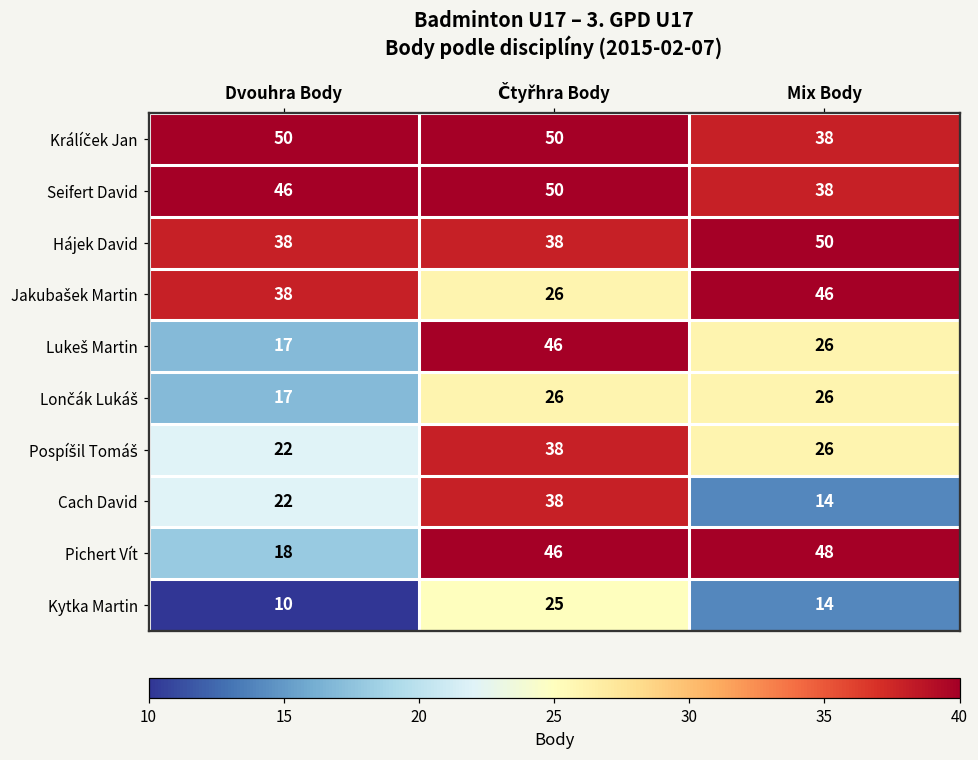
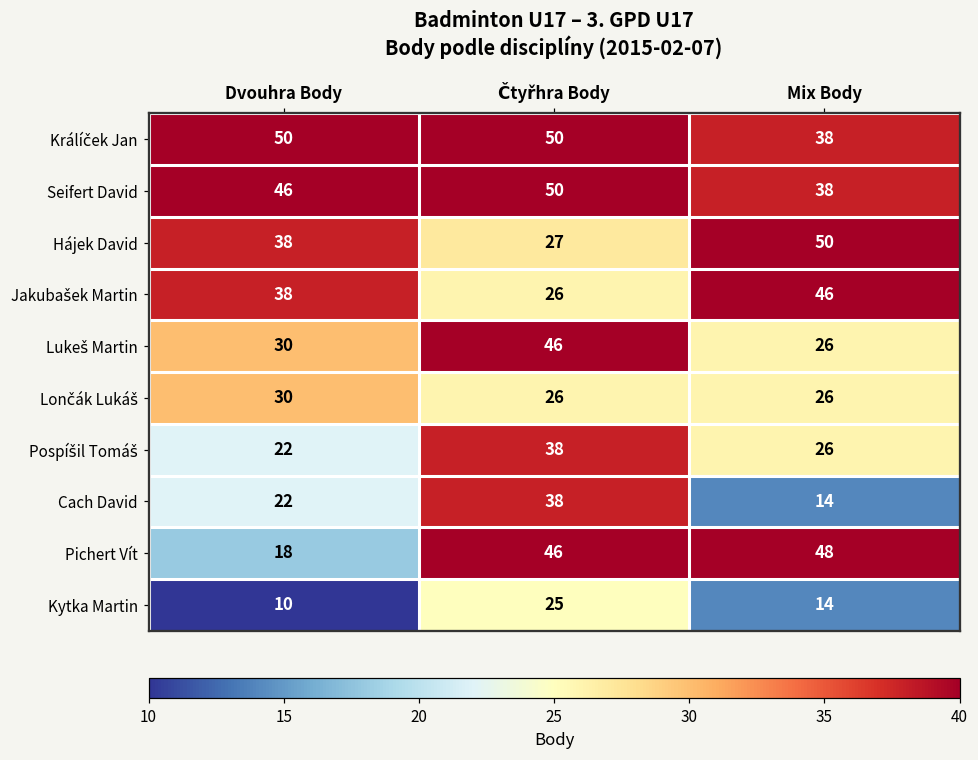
Hájek David, Čtyřhra Body: 38 -> 27
Lukeš Martin, Dvouhra Body: 17 -> 30
Lončák Lukáš, Dvouhra Body: 17 -> 30
